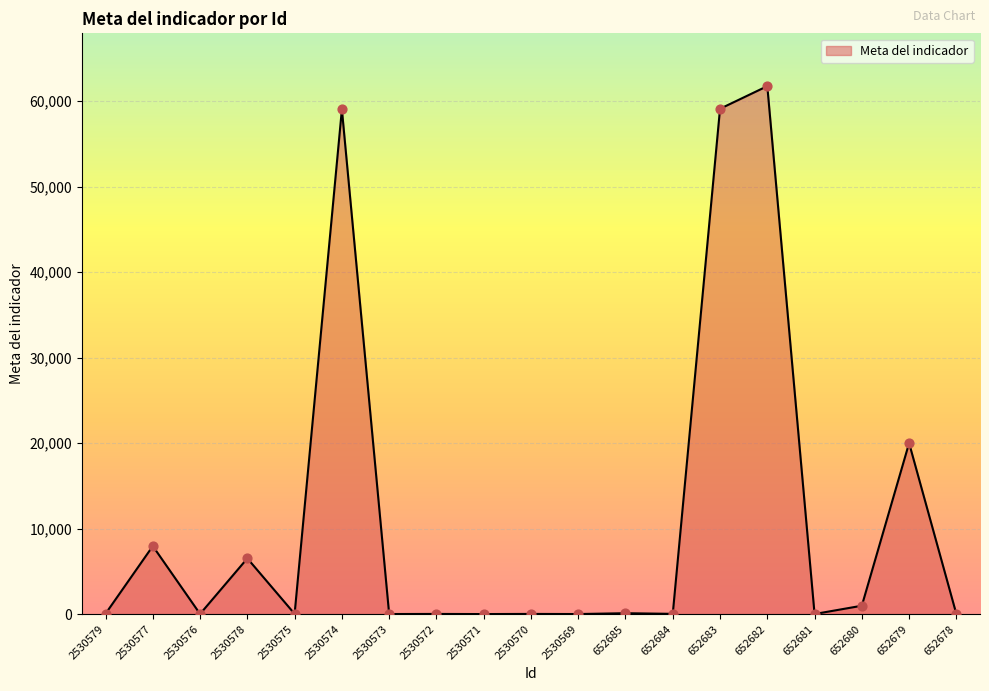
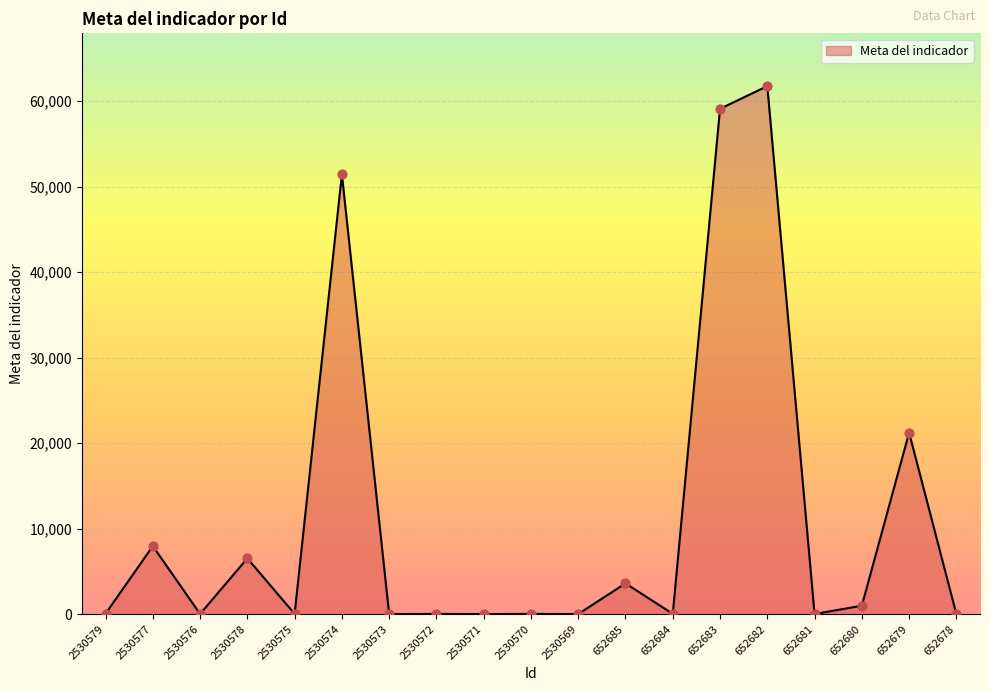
2530574: 59,000 -> 51,000
652685: 0 -> 4,000
652679: 20,000 -> 21,000
